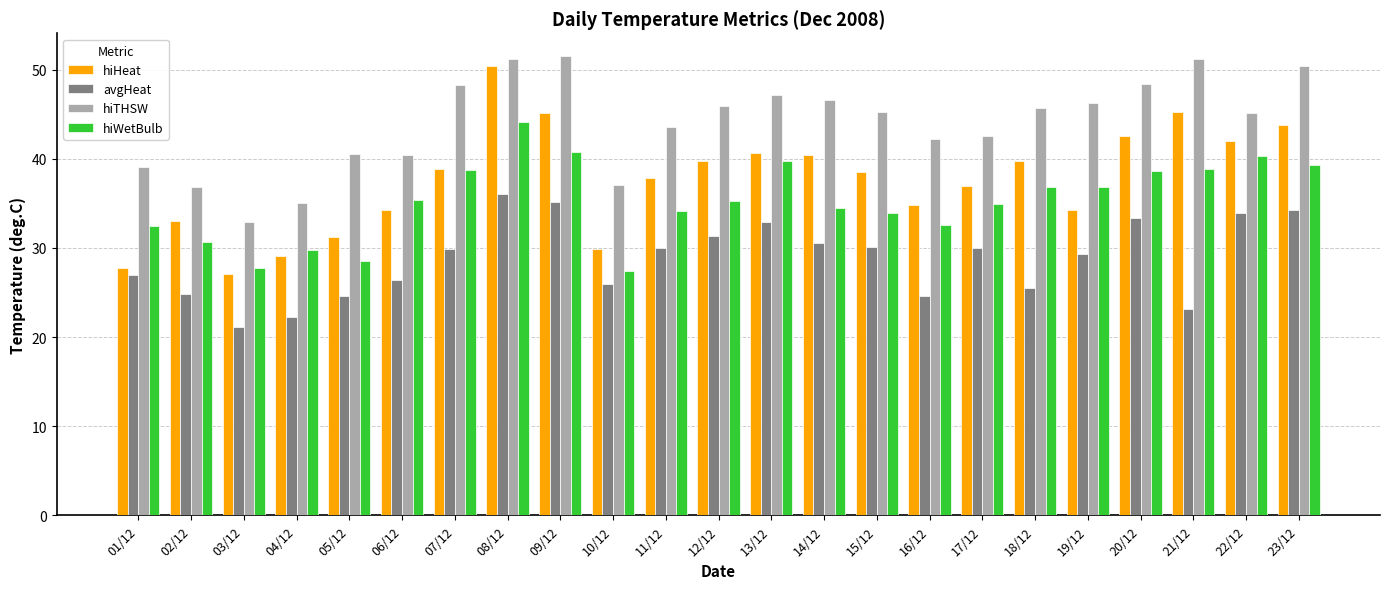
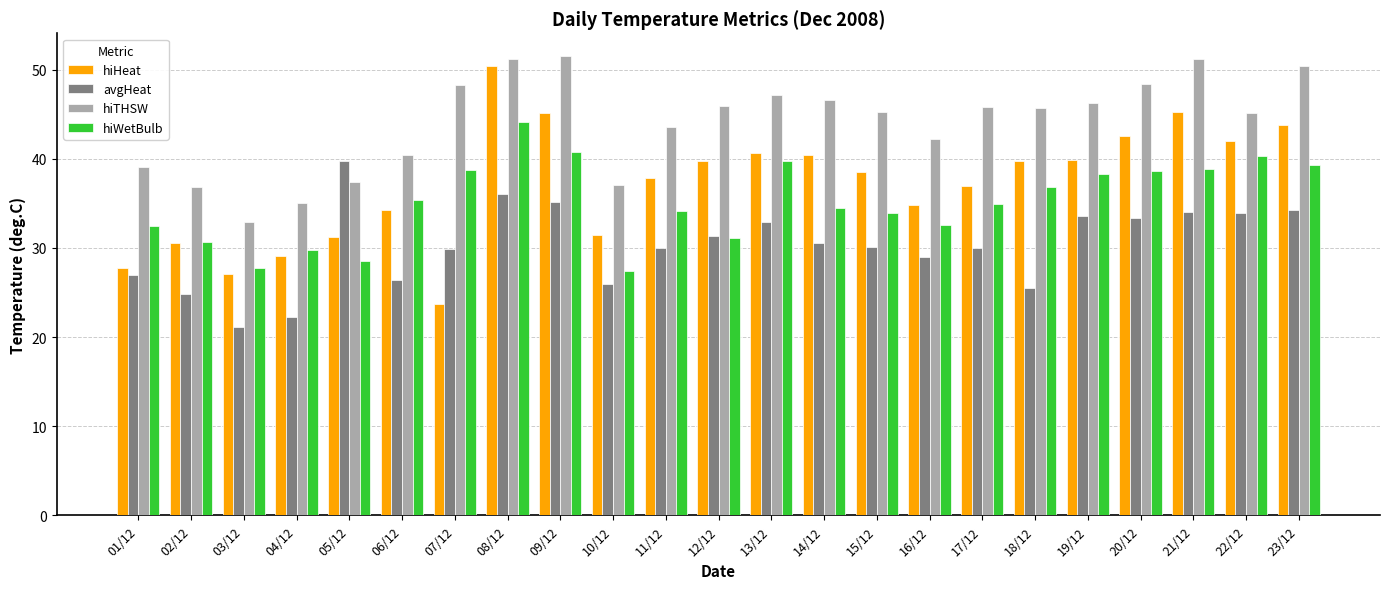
hiHeat, 02/12: 33 -> 31
avgHeat, 05/12: 25 -> 40
hiTHSW, 05/12: 41 -> 37
hiHeat, 07/12: 39 -> 24
hiHeat, 10/12: 30 -> 31
hiWetBulb, 12/12: 35 -> 31
avgHeat, 16/12: 25 -> 29
hiTHSW, 17/12: 43 -> 46
hiHeat, 19/12: 34 -> 40
avgHeat, 19/12: 29 -> 34
hiWetBulb, 19/12: 37 -> 38
avgHeat, 21/12: 23 -> 34
